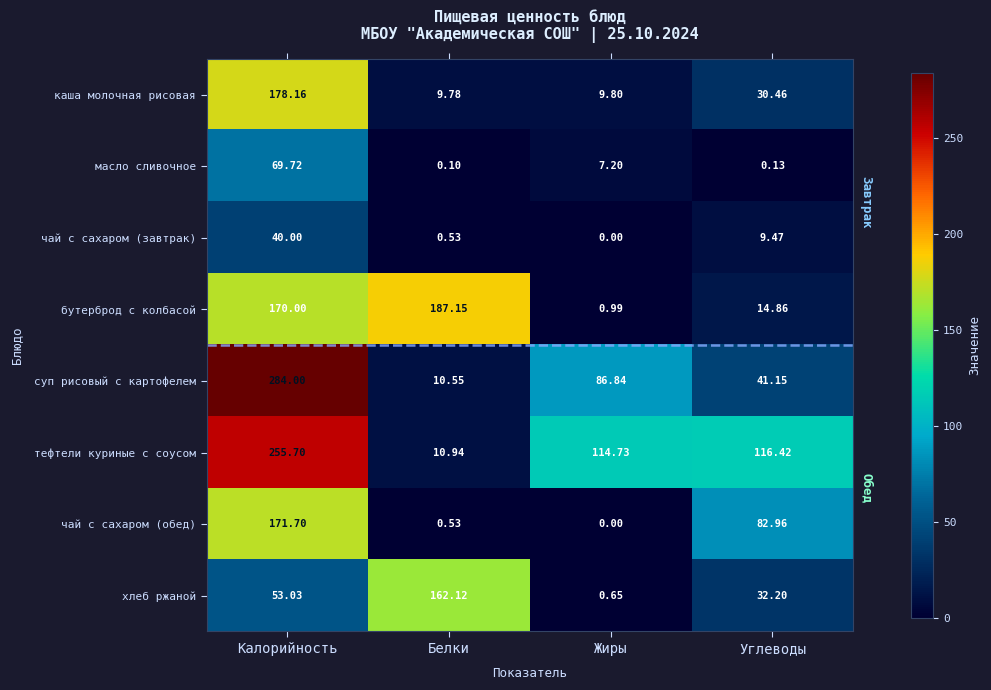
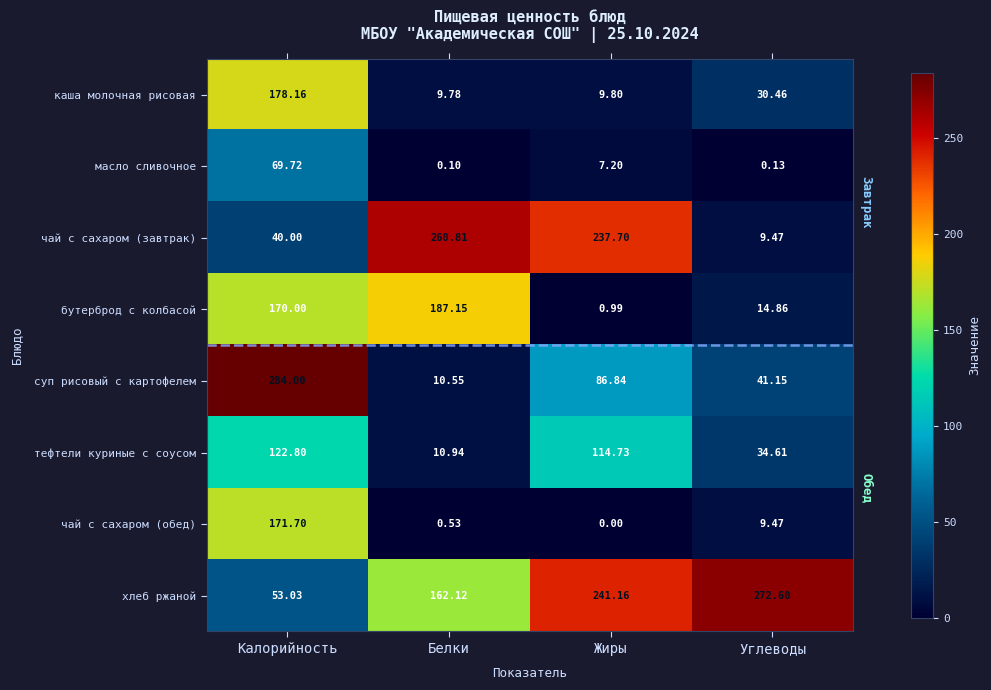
чай с сахаром (завтрак), Белки: 0.53 -> 260.81
чай с сахаром (завтрак), Жиры: 0.00 -> 237.70
тефтели куриные с соусом, Калорийность: 255.70 -> 122.80
тефтели куриные с соусом, Углеводы: 116.42 -> 34.61
чай с сахаром (обед), Углеводы: 82.96 -> 9.47
хлеб ржаной, Жиры: 0.65 -> 241.16
хлеб ржаной, Углеводы: 32.20 -> 272.60
